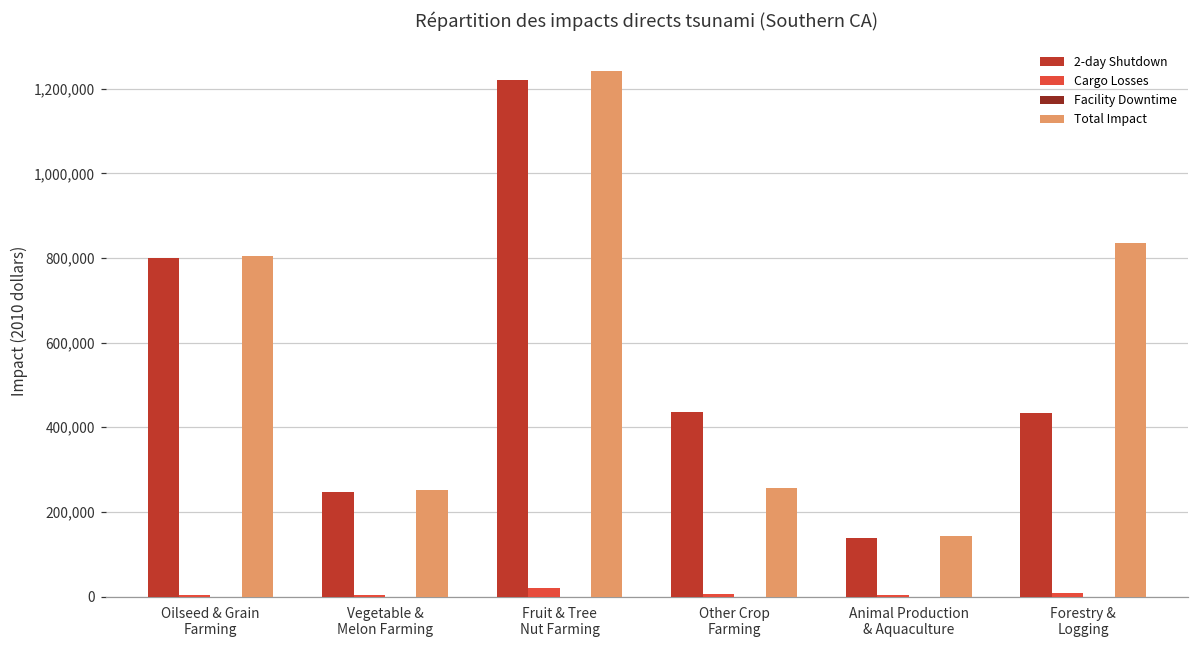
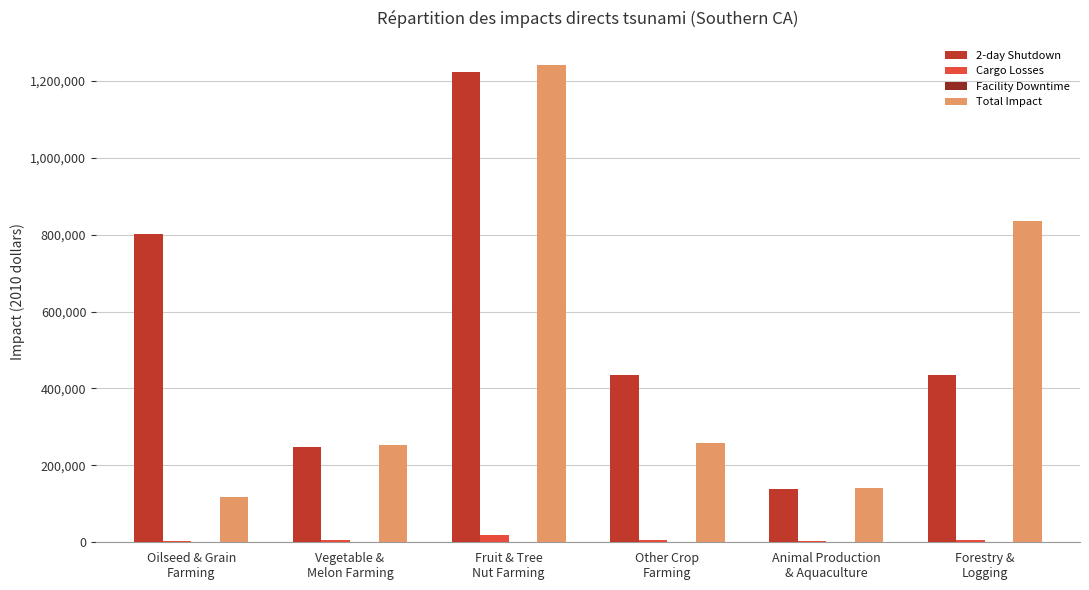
Total Impact, Oilseed & Grain Farming: 810,000 -> 120,000
